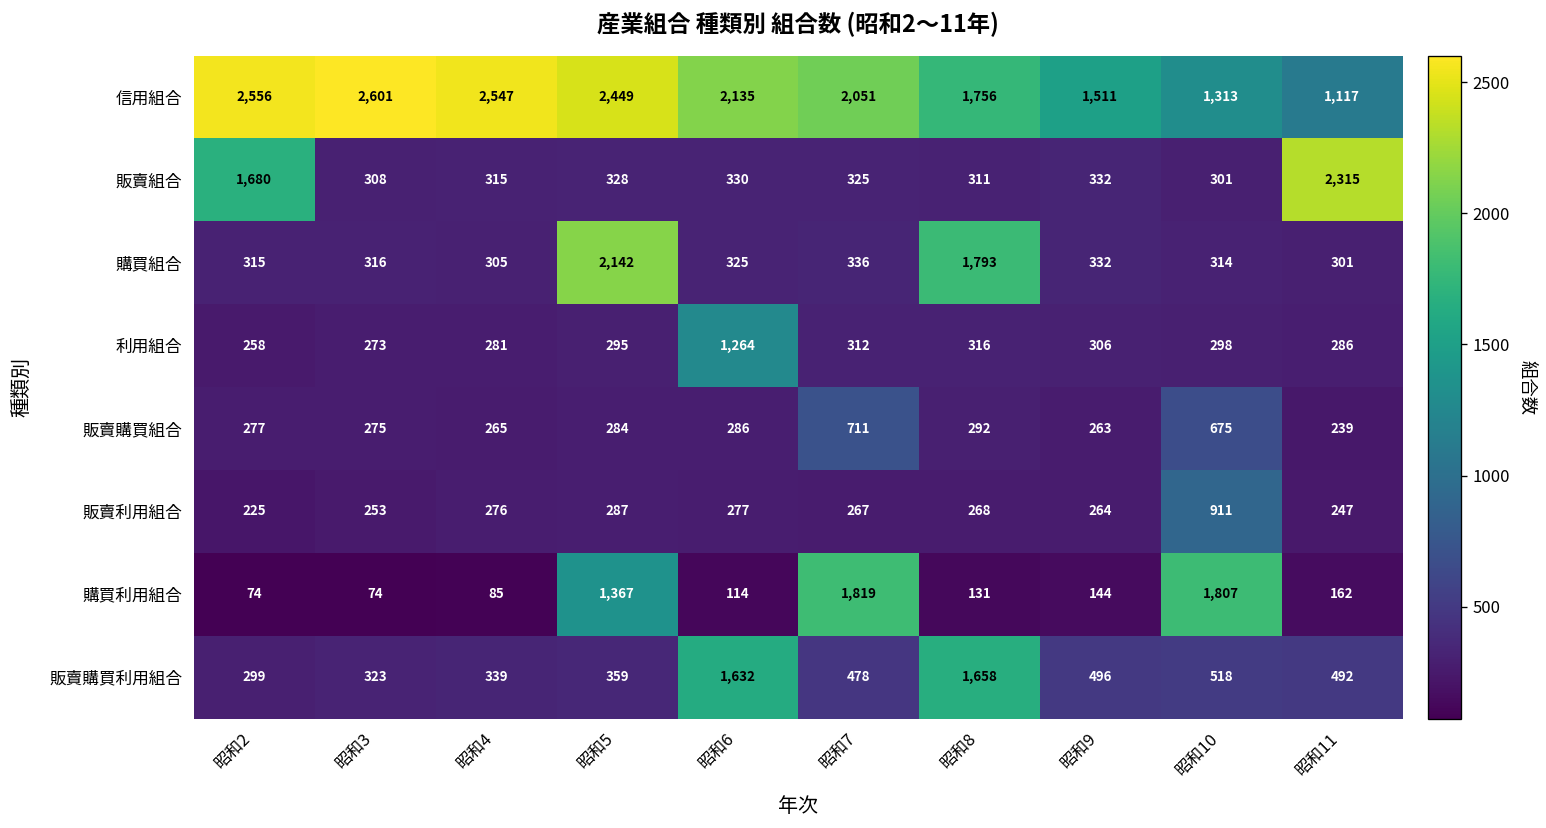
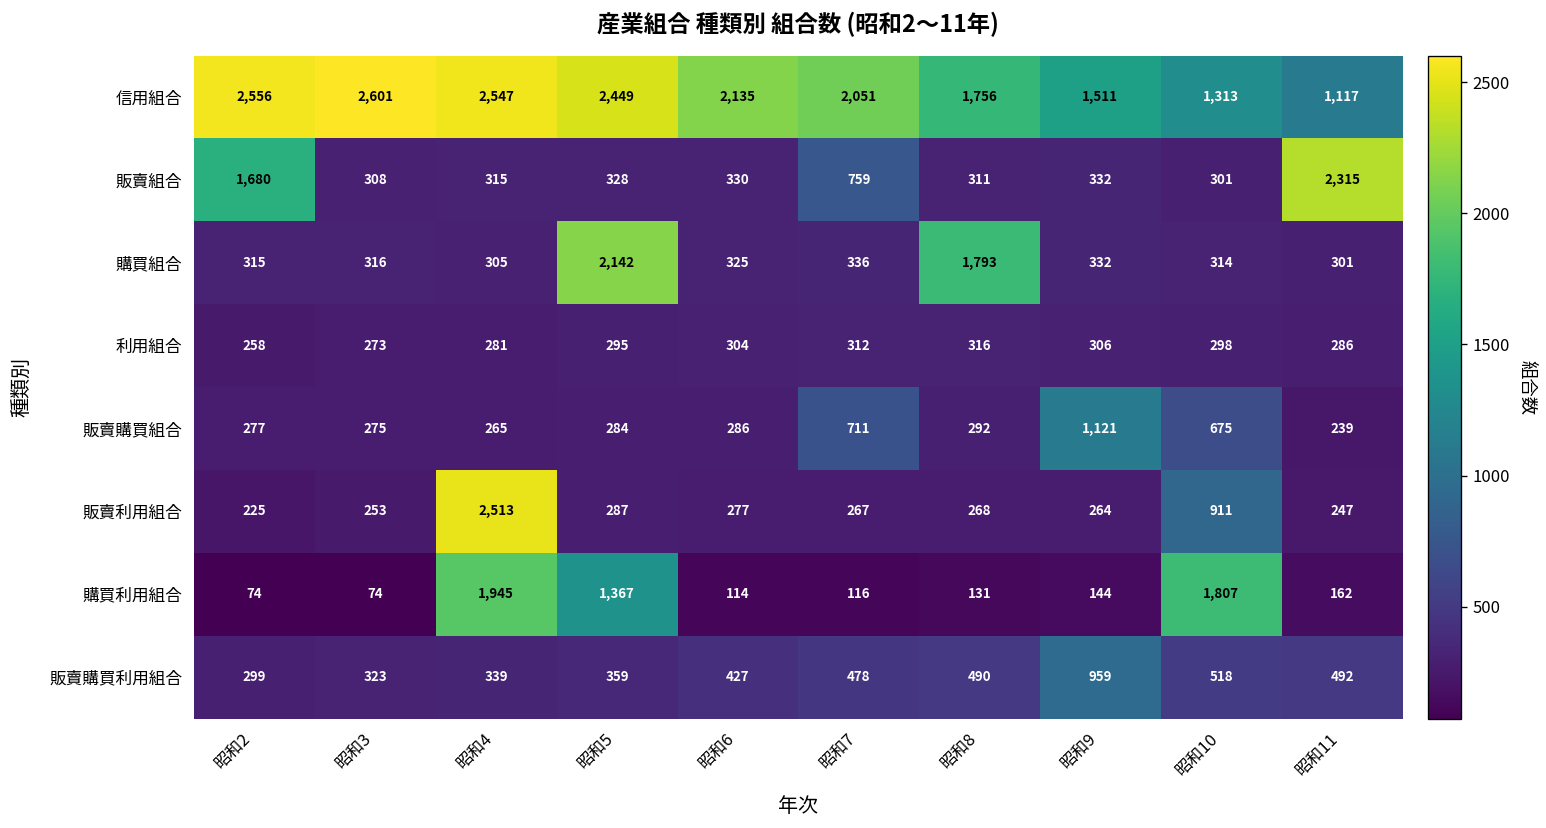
販賣組合, 昭和7: 325 -> 759
利用組合, 昭和6: 1,264 -> 304
販賣購買組合, 昭和9: 263 -> 1,121
販賣利用組合, 昭和4: 276 -> 2,513
購買利用組合, 昭和4: 85 -> 1,945
購買利用組合, 昭和7: 1,819 -> 116
販賣購買利用組合, 昭和6: 1,632 -> 427
販賣購買利用組合, 昭和8: 1,658 -> 490
販賣購買利用組合, 昭和9: 496 -> 959
